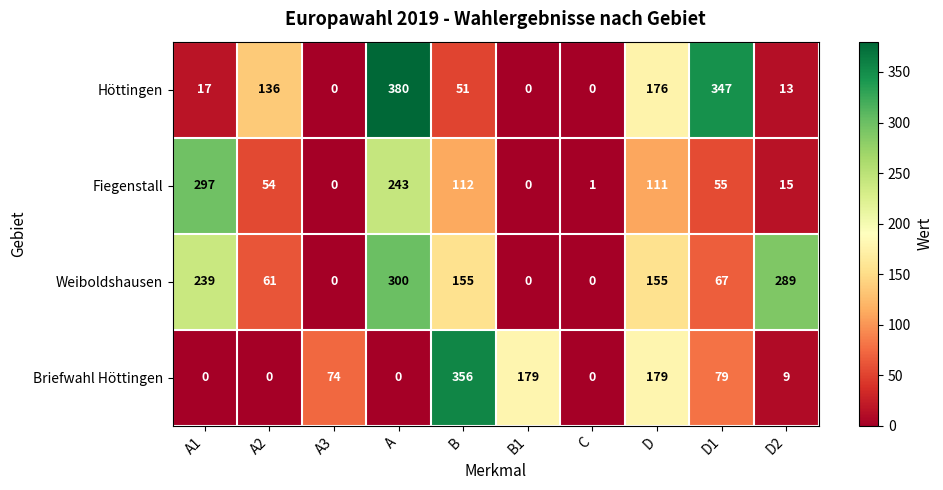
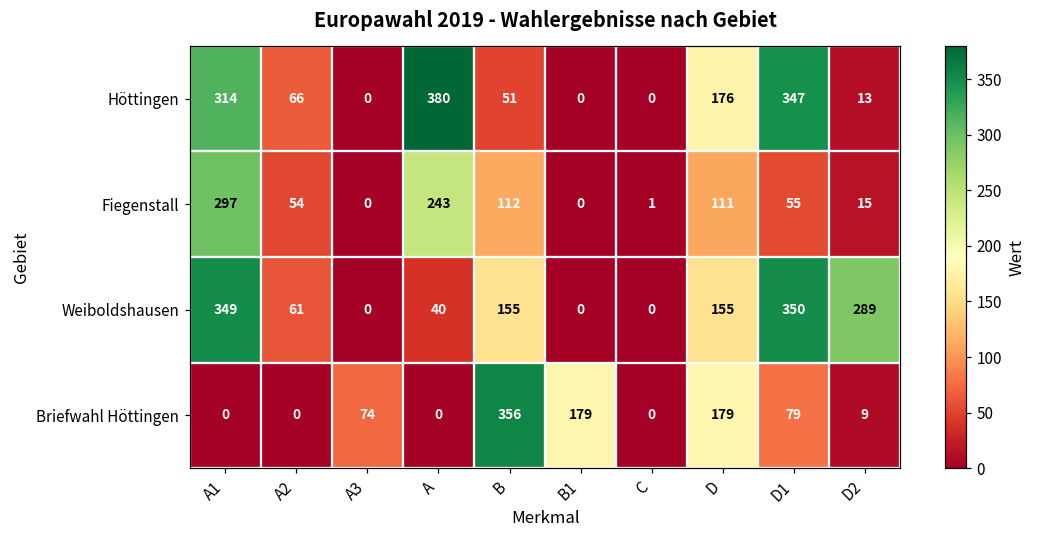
Höttingen, A1: 17 -> 314
Höttingen, A2: 136 -> 66
Weiboldshausen, A1: 239 -> 349
Weiboldshausen, A: 300 -> 40
Weiboldshausen, D1: 67 -> 350
